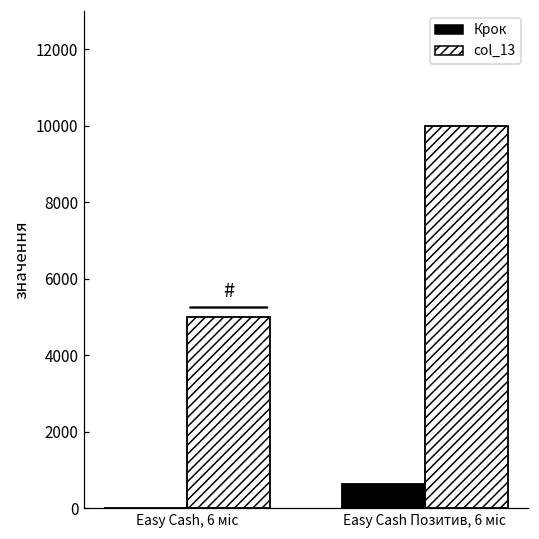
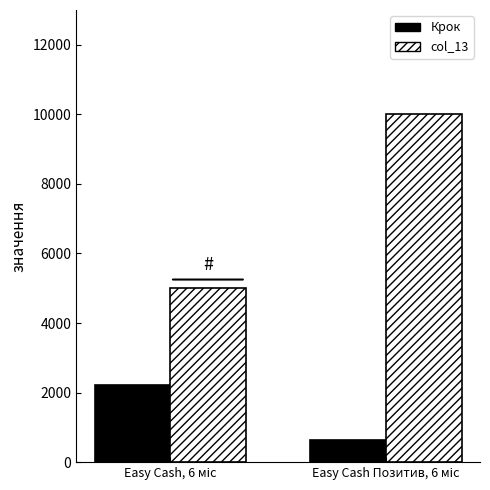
Крок, Easy Cash, 6 міс: 0 -> 2200
